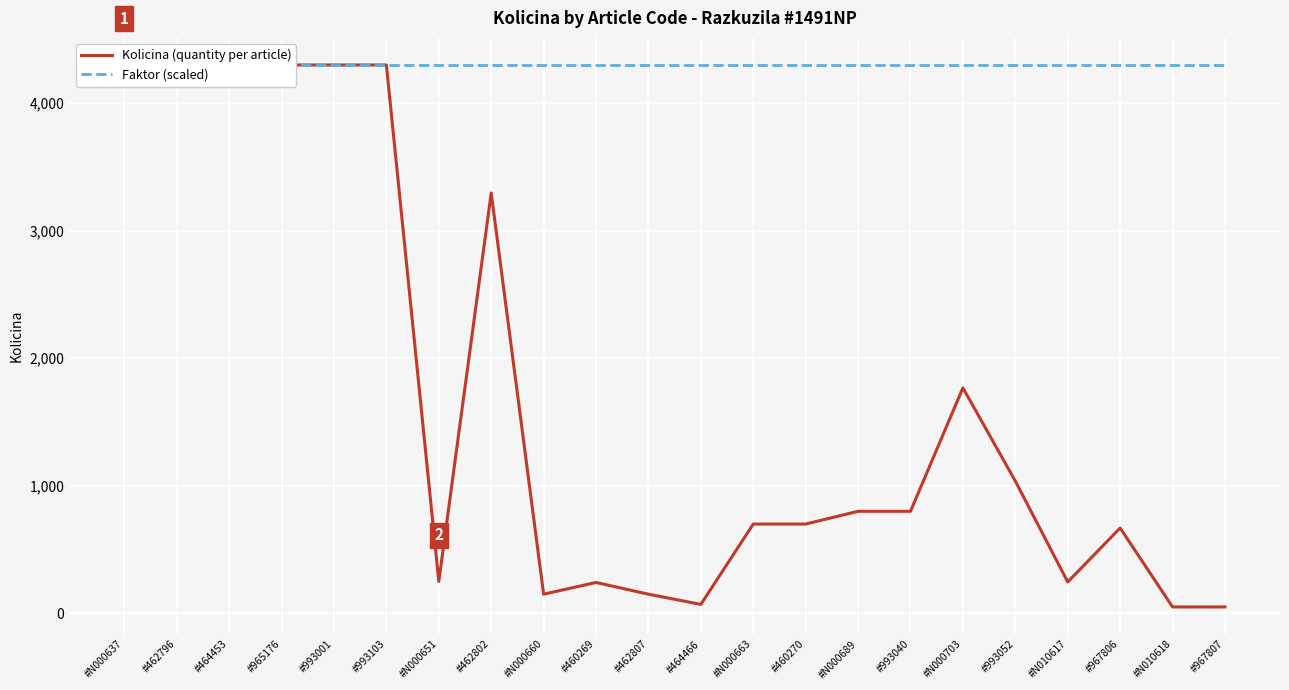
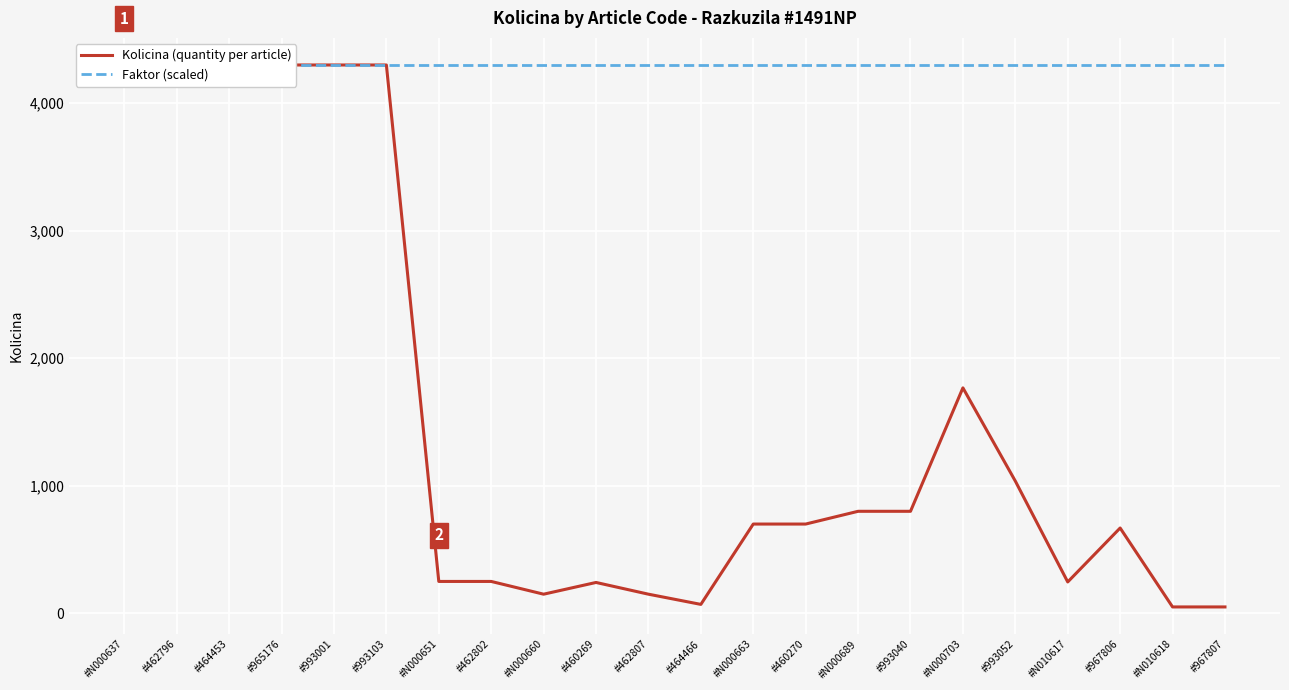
Kolicina (quantity per article), #462802: 3,300 -> 250
